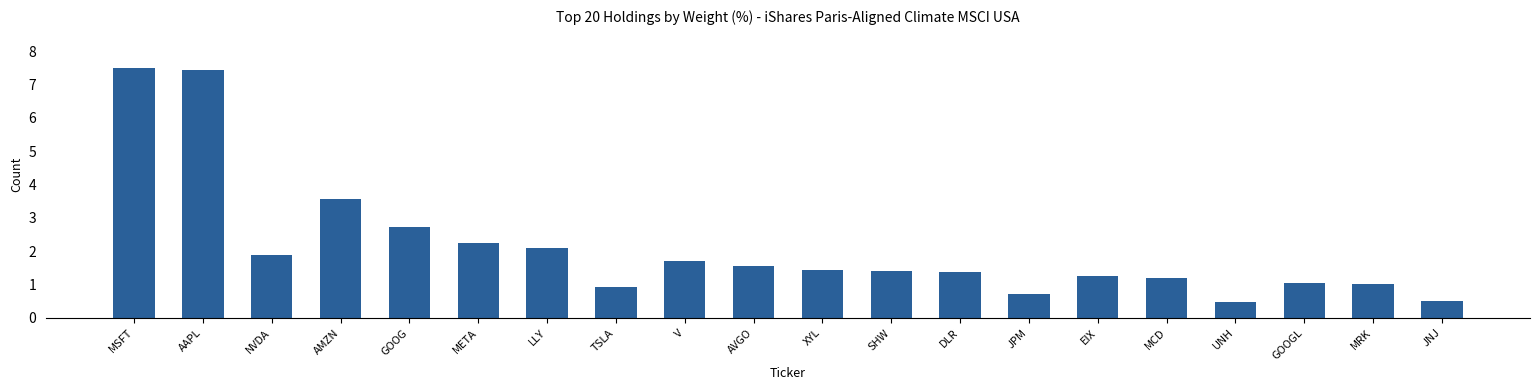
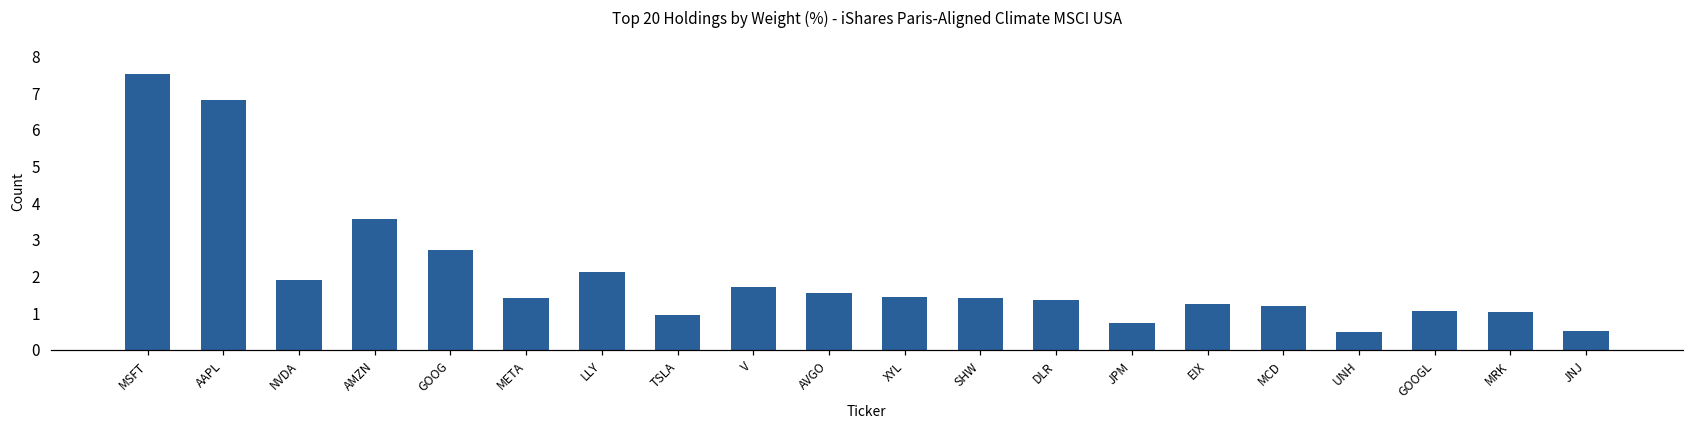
AAPL: 7.4 -> 6.8
META: 2.3 -> 1.4
